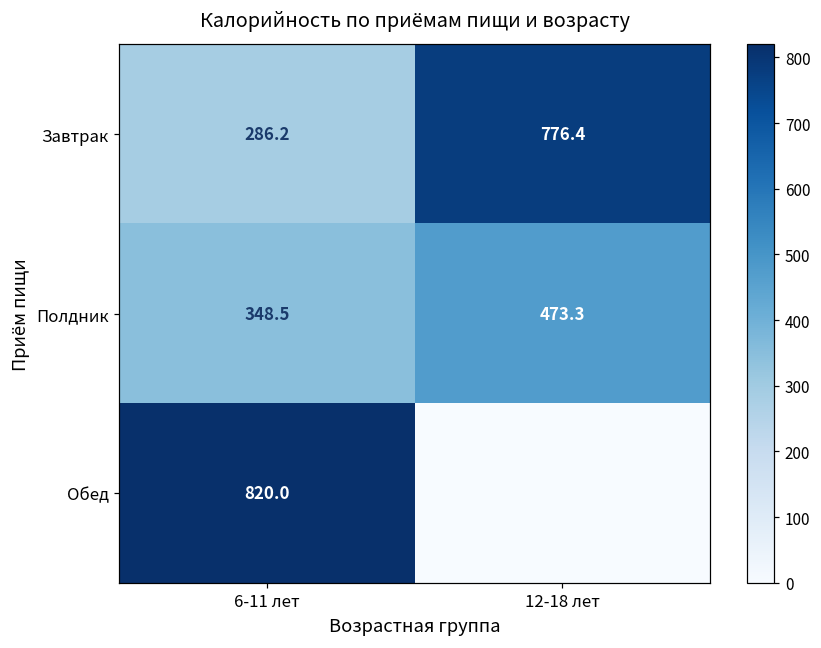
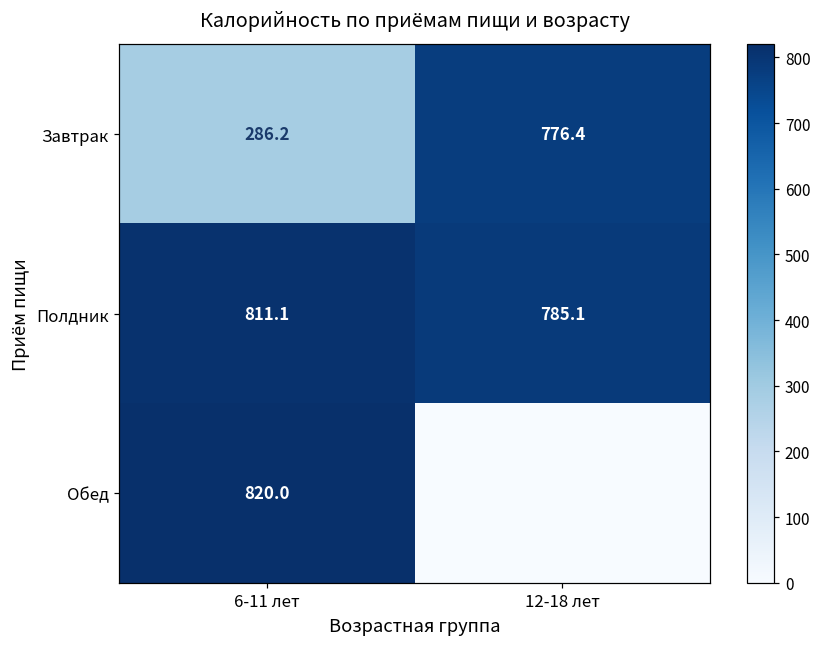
Полдник, 6-11 лет: 348.5 -> 811.1
Полдник, 12-18 лет: 473.3 -> 785.1
